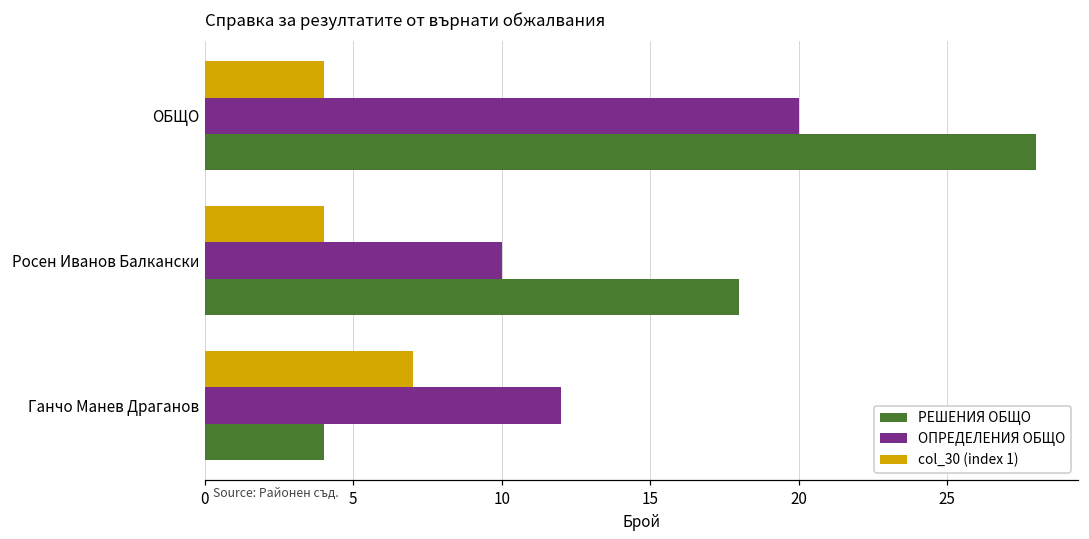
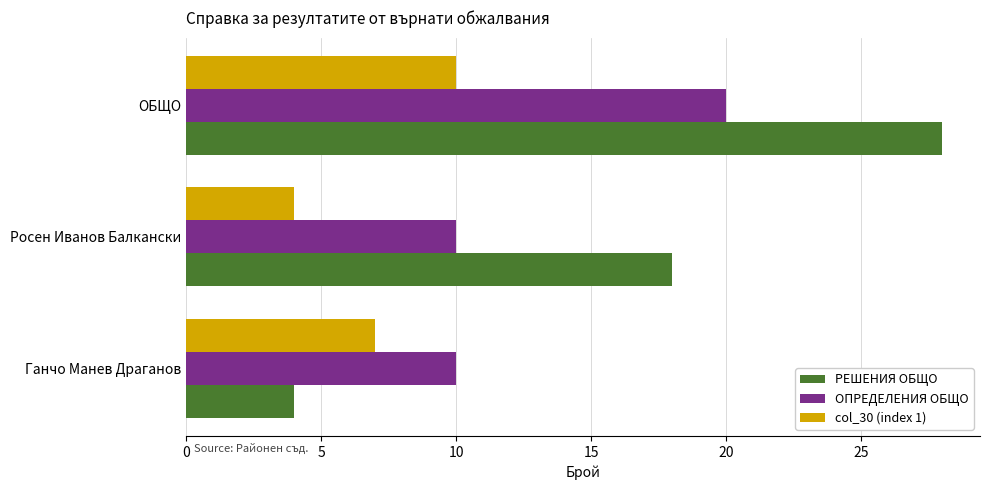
col_30 (index 1), ОБЩО: 4 -> 10
ОПРЕДЕЛЕНИЯ ОБЩО, Ганчо Манев Драганов: 12 -> 10
